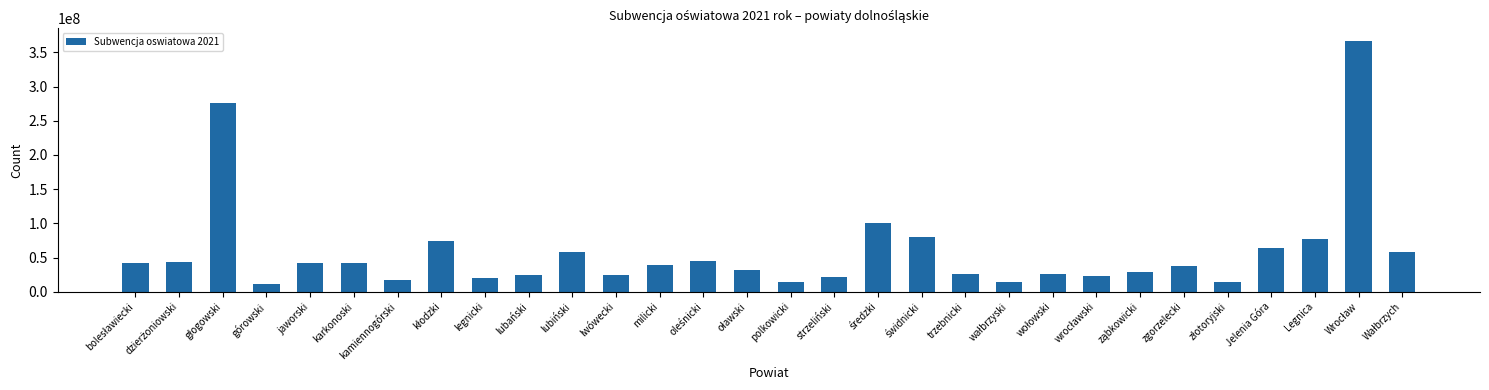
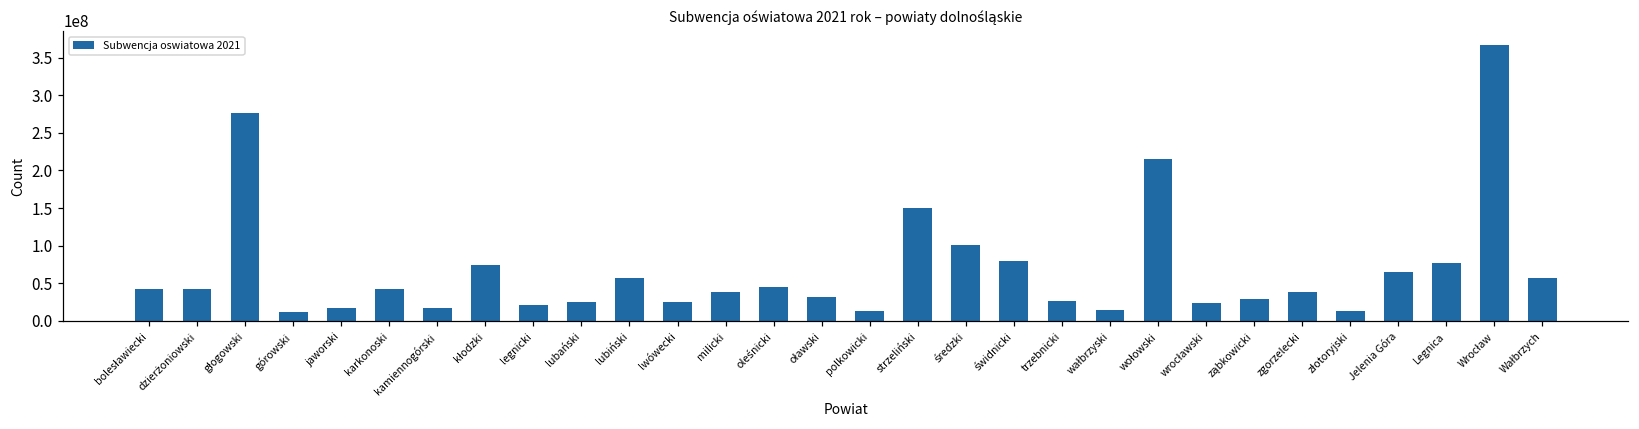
jaworski: 40000000 -> 20000000
strzeliński: 20000000 -> 150000000
wołowski: 30000000 -> 210000000
